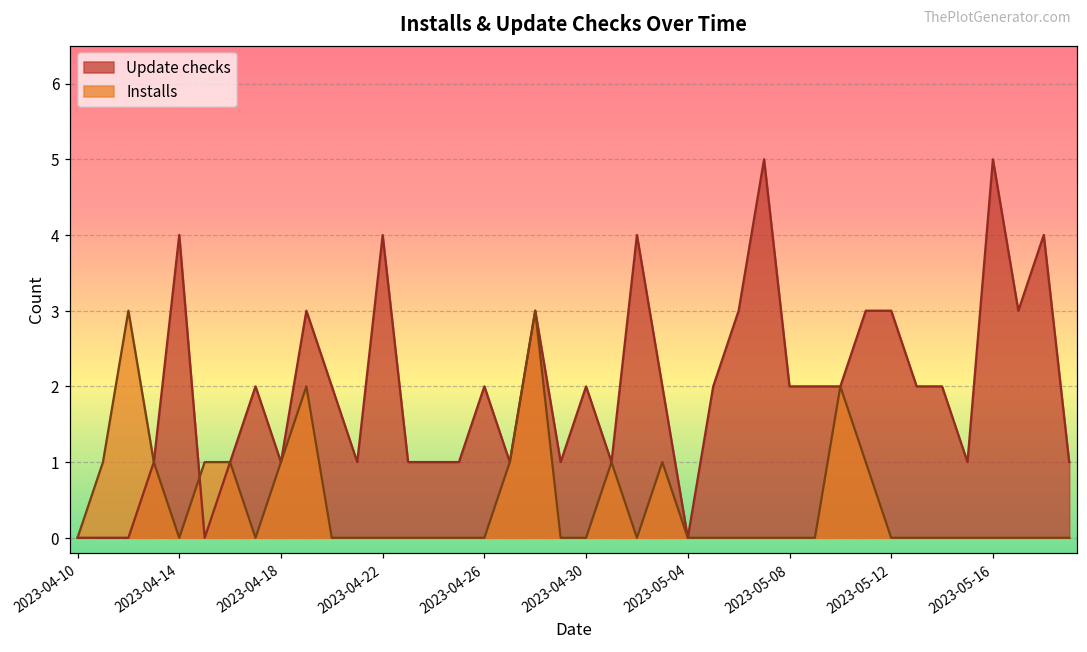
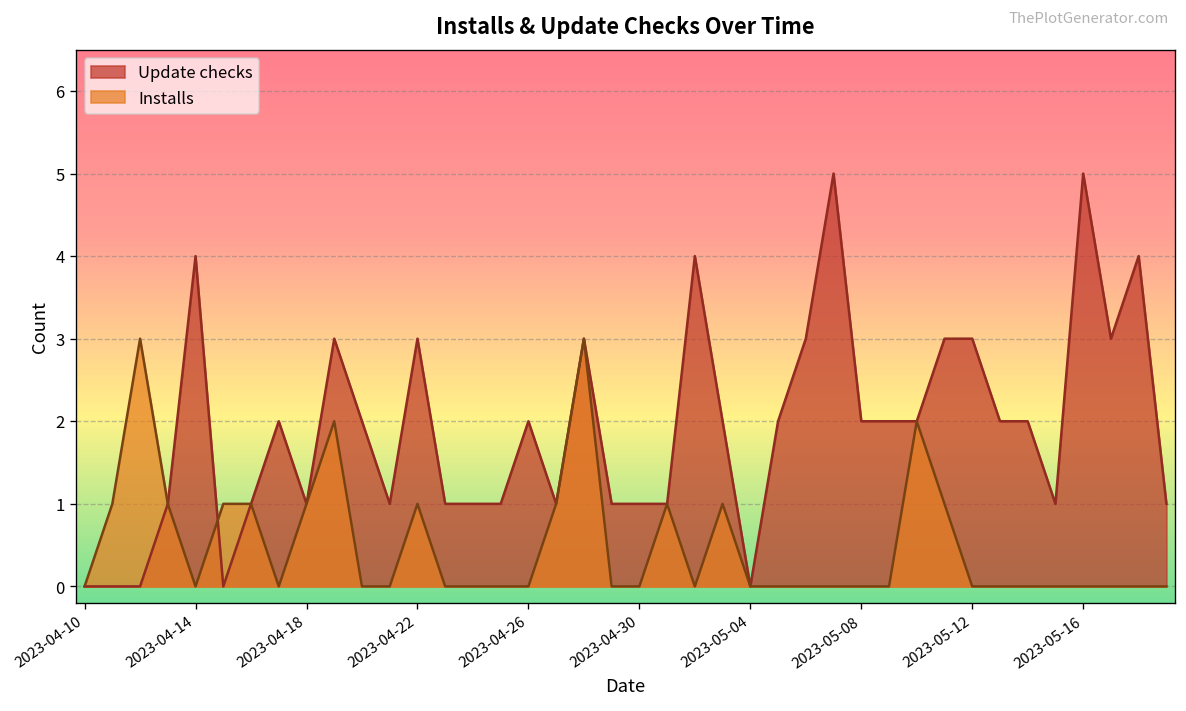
Update checks, 2023-04-22: 4 -> 3
Installs, 2023-04-22: 0 -> 1
Update checks, 2023-04-30: 2 -> 1
